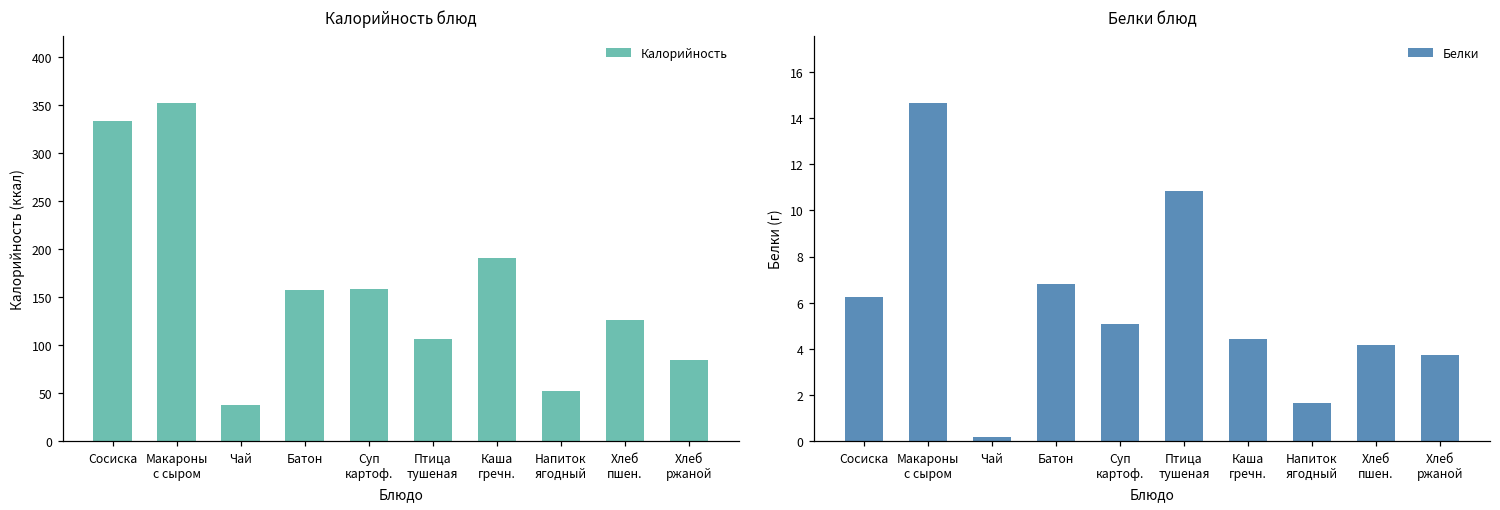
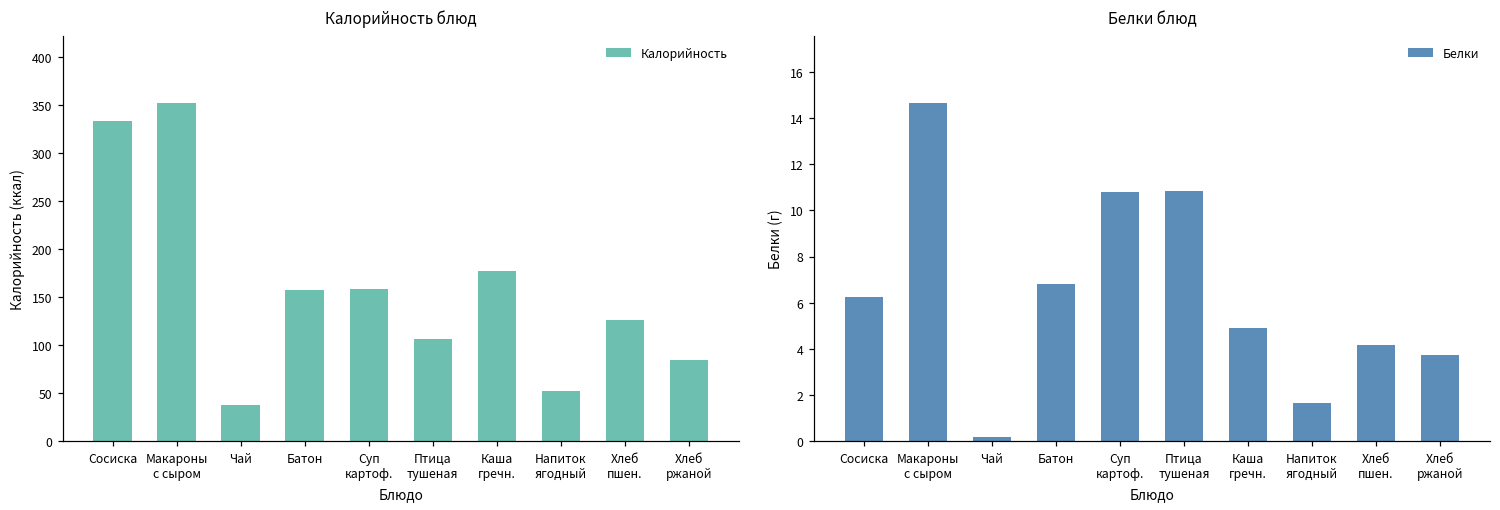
Калорийность блюд, Каша гречн.: 190 -> 180
Белки блюд, Суп картоф.: 5.1 -> 10.8
Белки блюд, Каша гречн.: 4.5 -> 4.9
